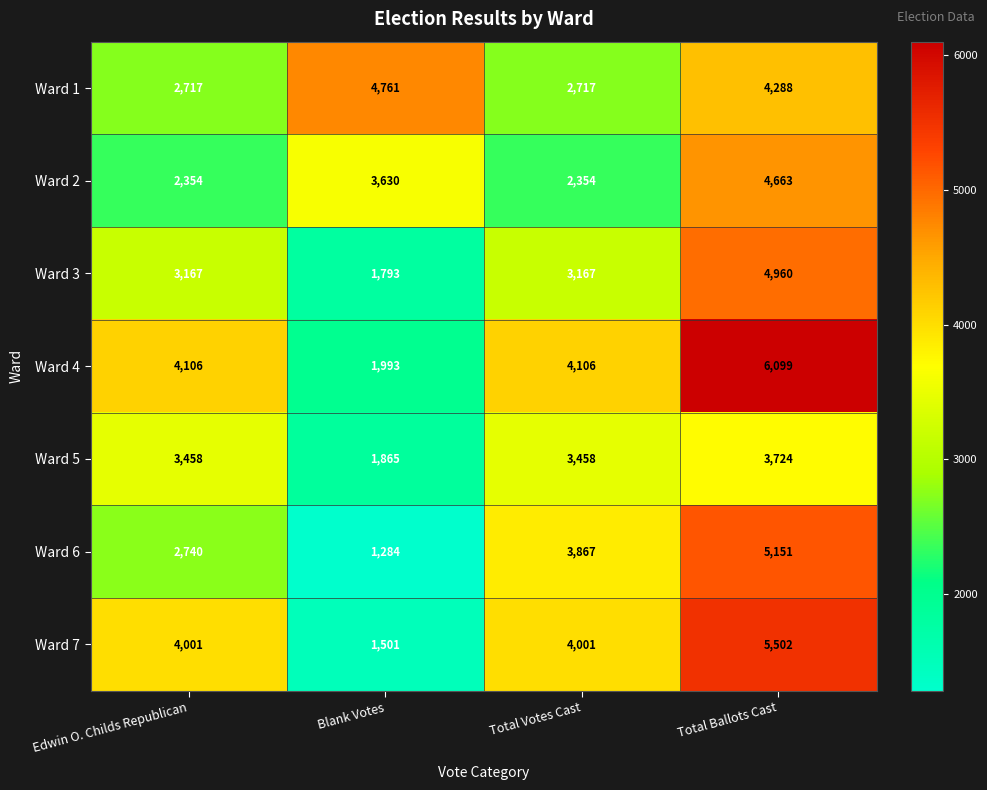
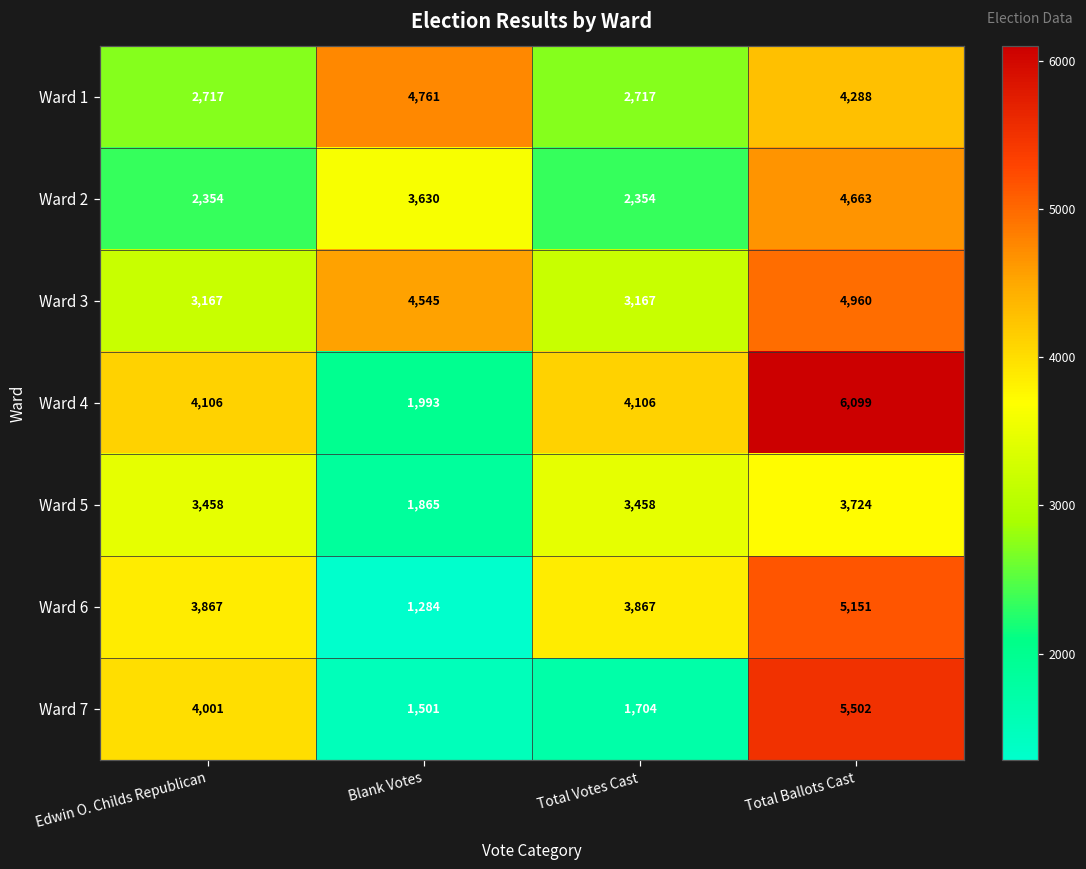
Ward 3, Blank Votes: 1,793 -> 4,545
Ward 6, Edwin O. Childs Republican: 2,740 -> 3,867
Ward 7, Total Votes Cast: 4,001 -> 1,704
